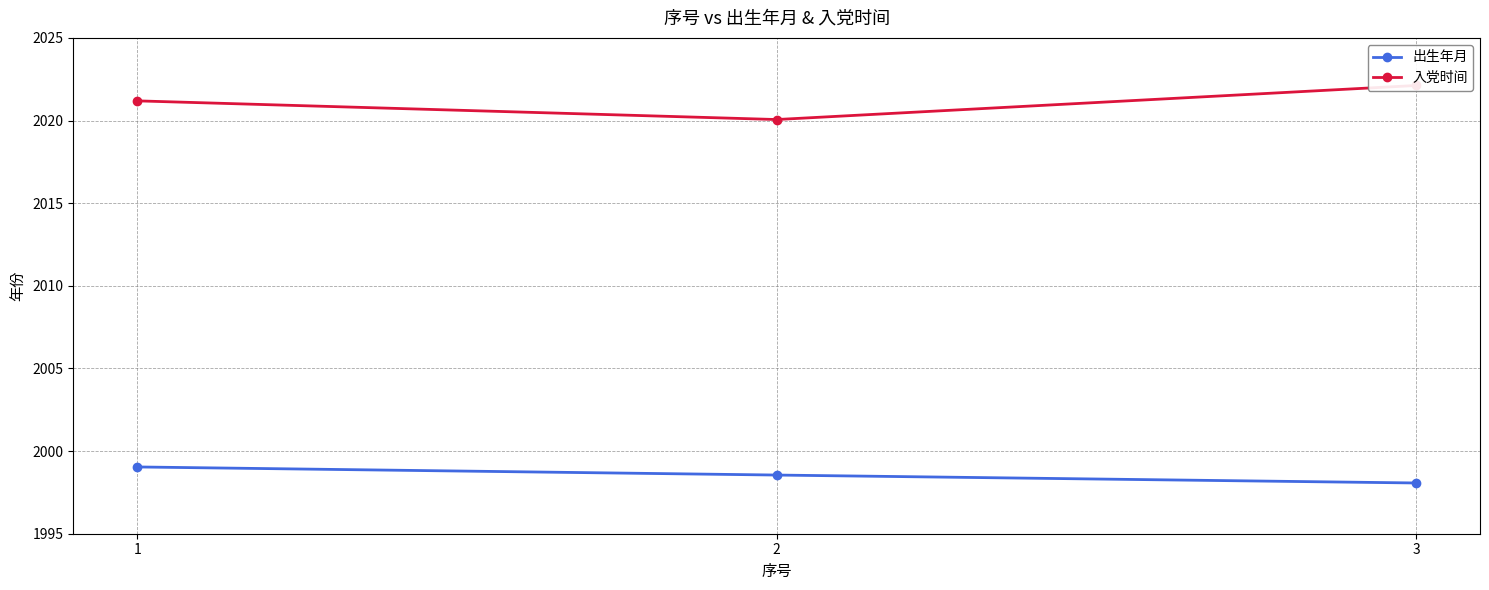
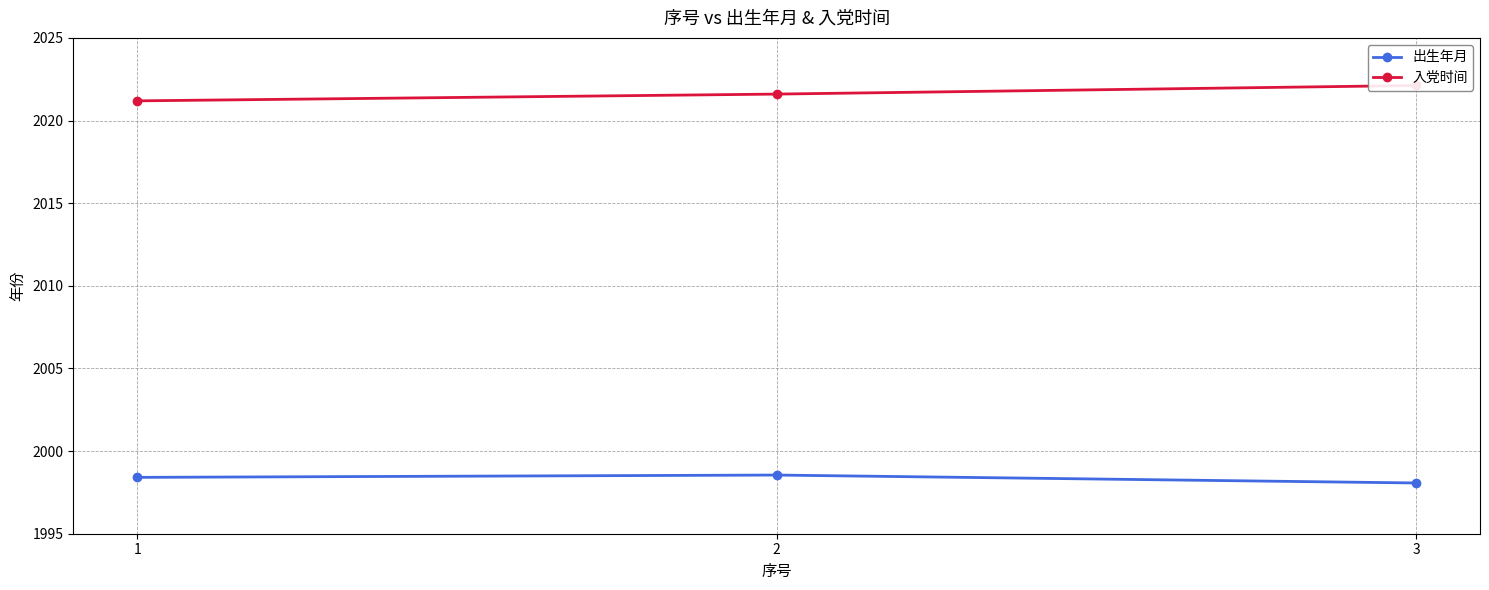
出生年月, 1: 1999.0 -> 1998.4
入党时间, 2: 2020.1 -> 2021.6
